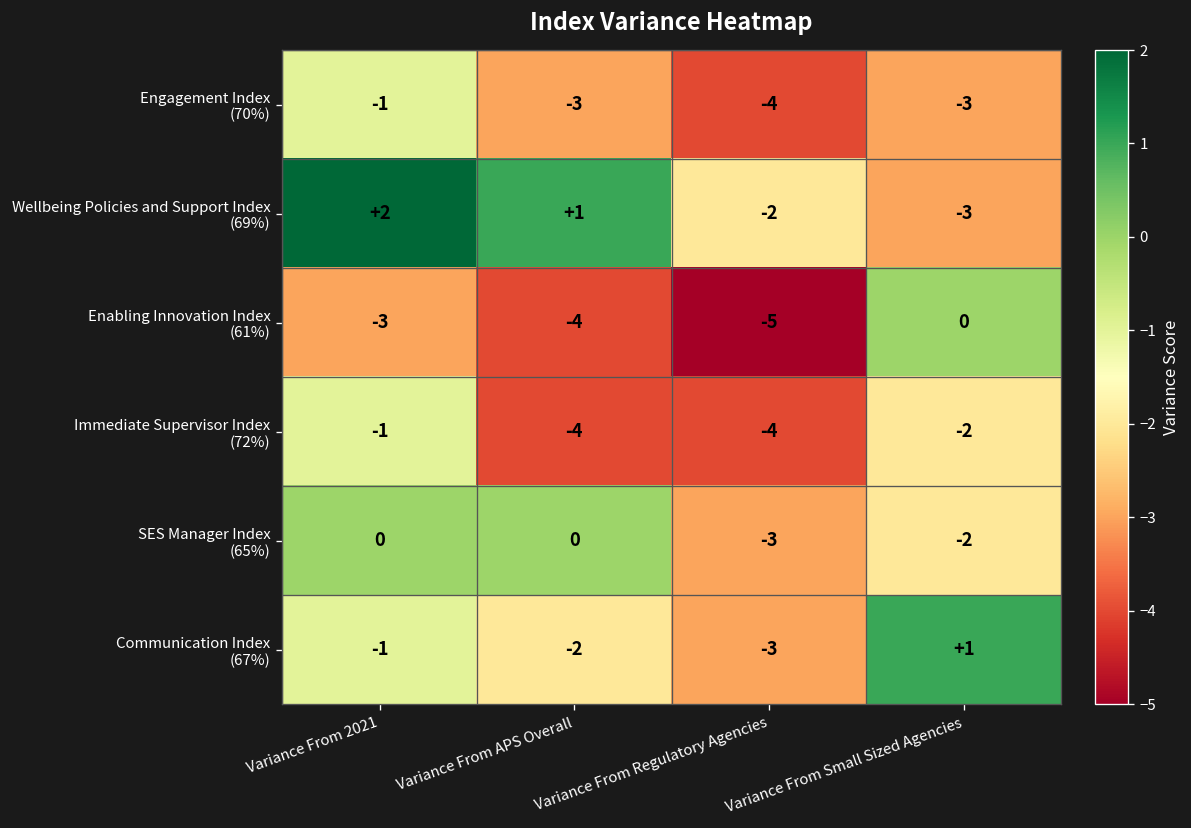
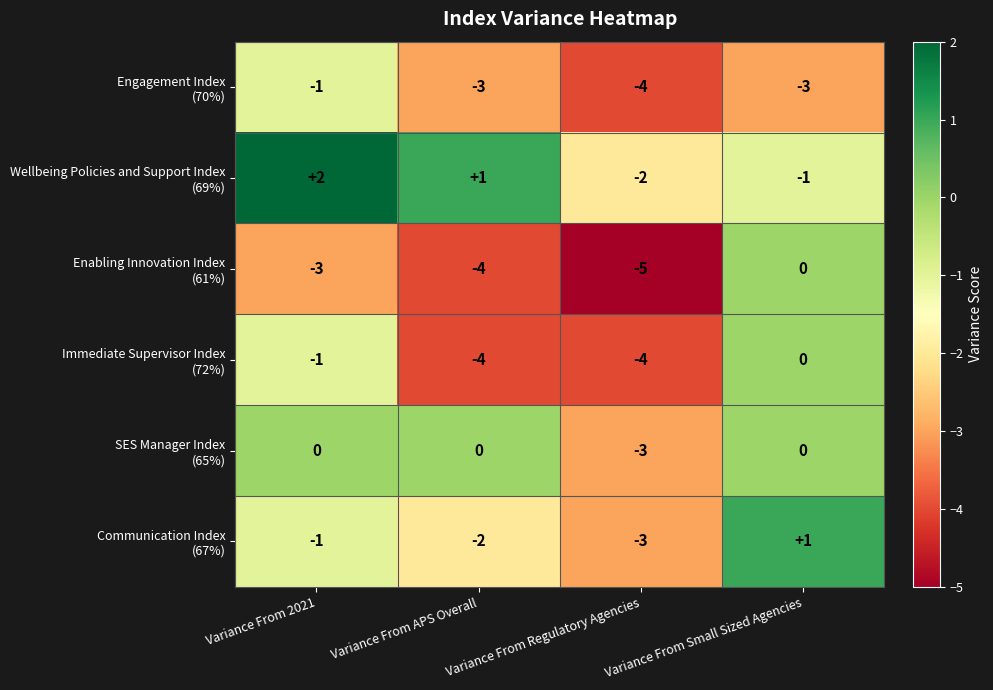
Wellbeing Policies and Support Index (69%), Variance From Small Sized Agencies: -3 -> -1
Immediate Supervisor Index (72%), Variance From Small Sized Agencies: -2 -> 0
SES Manager Index (65%), Variance From Small Sized Agencies: -2 -> 0
